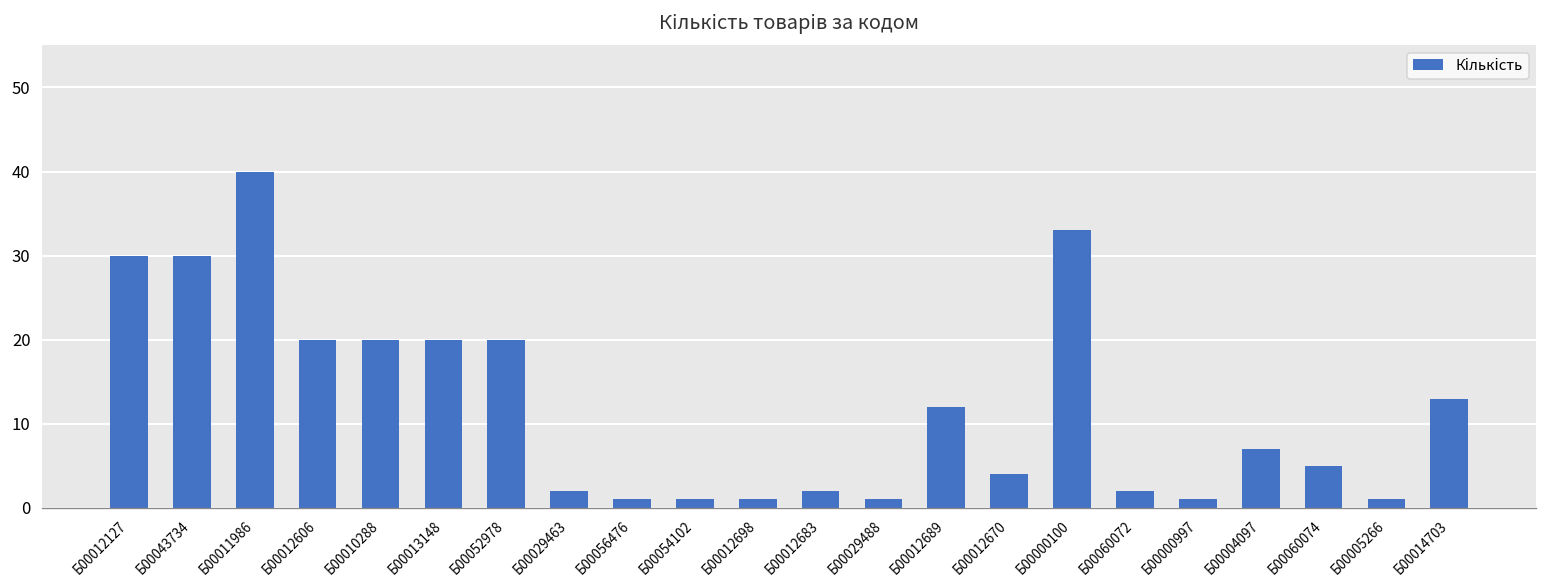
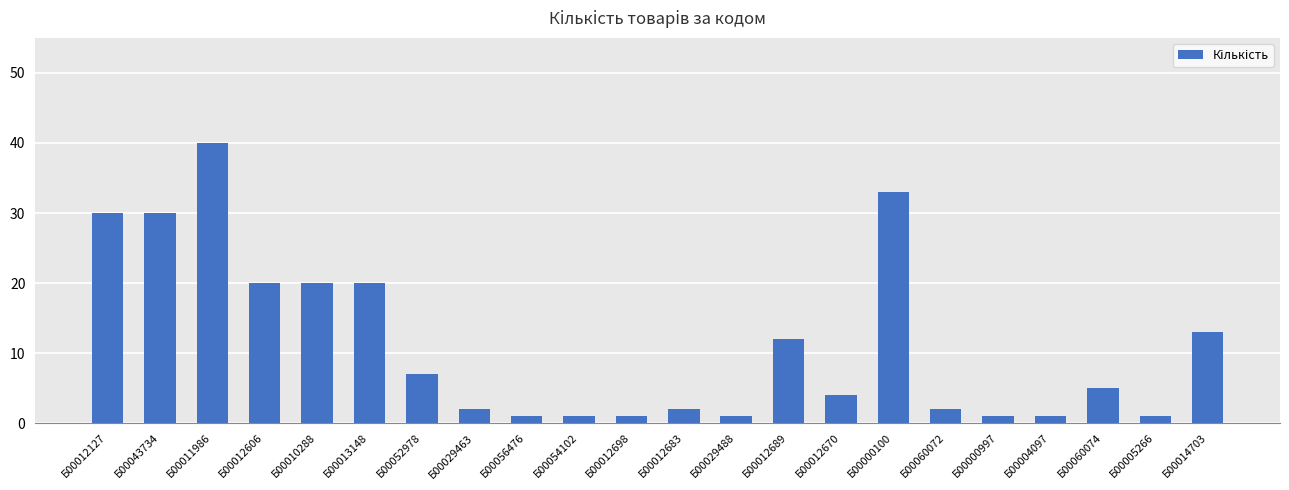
Б00052978: 20 -> 7
Б00004097: 7 -> 1
